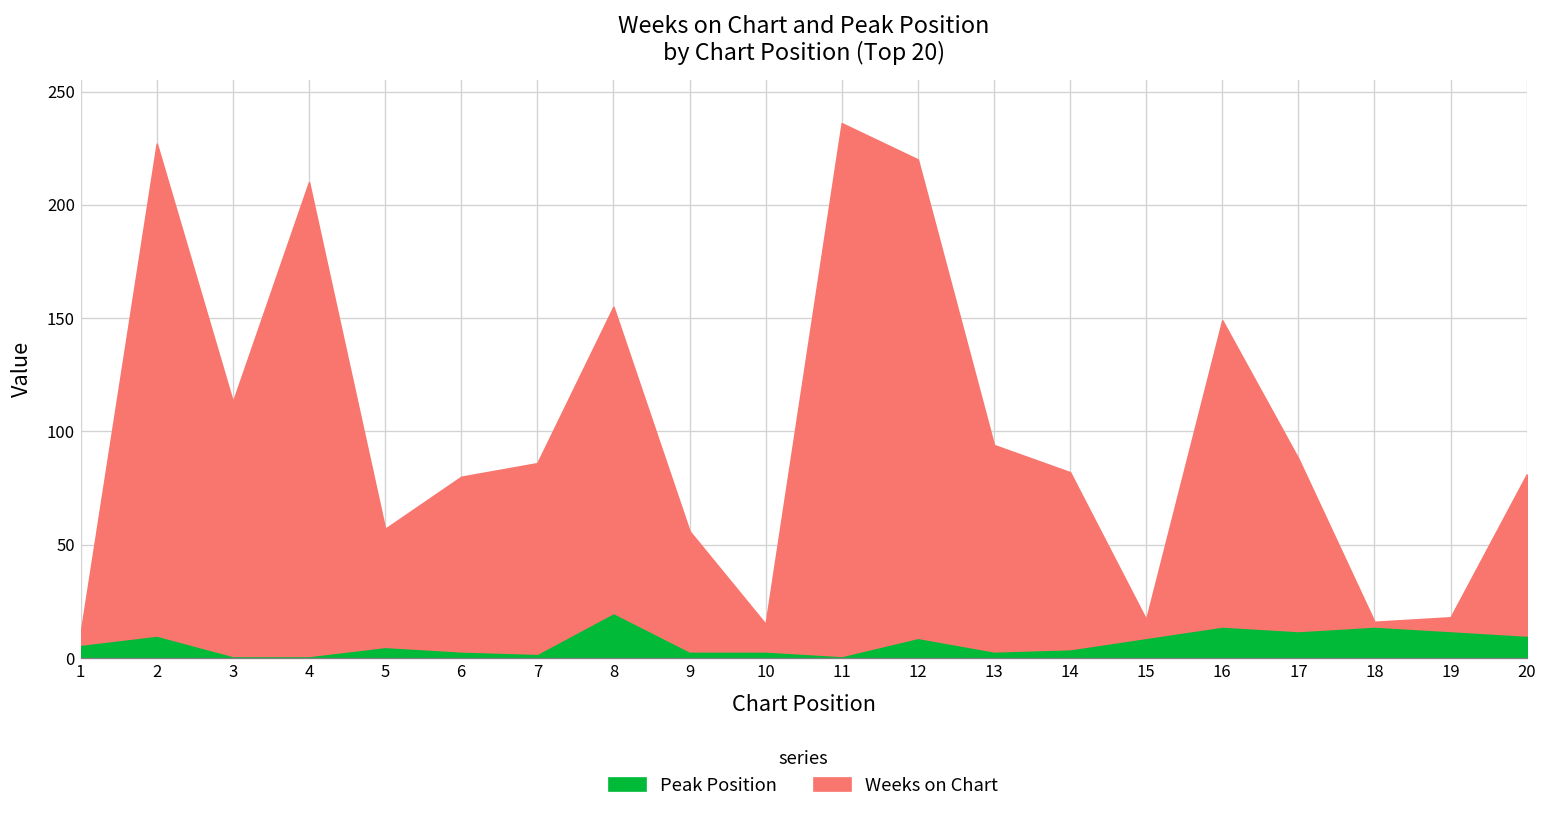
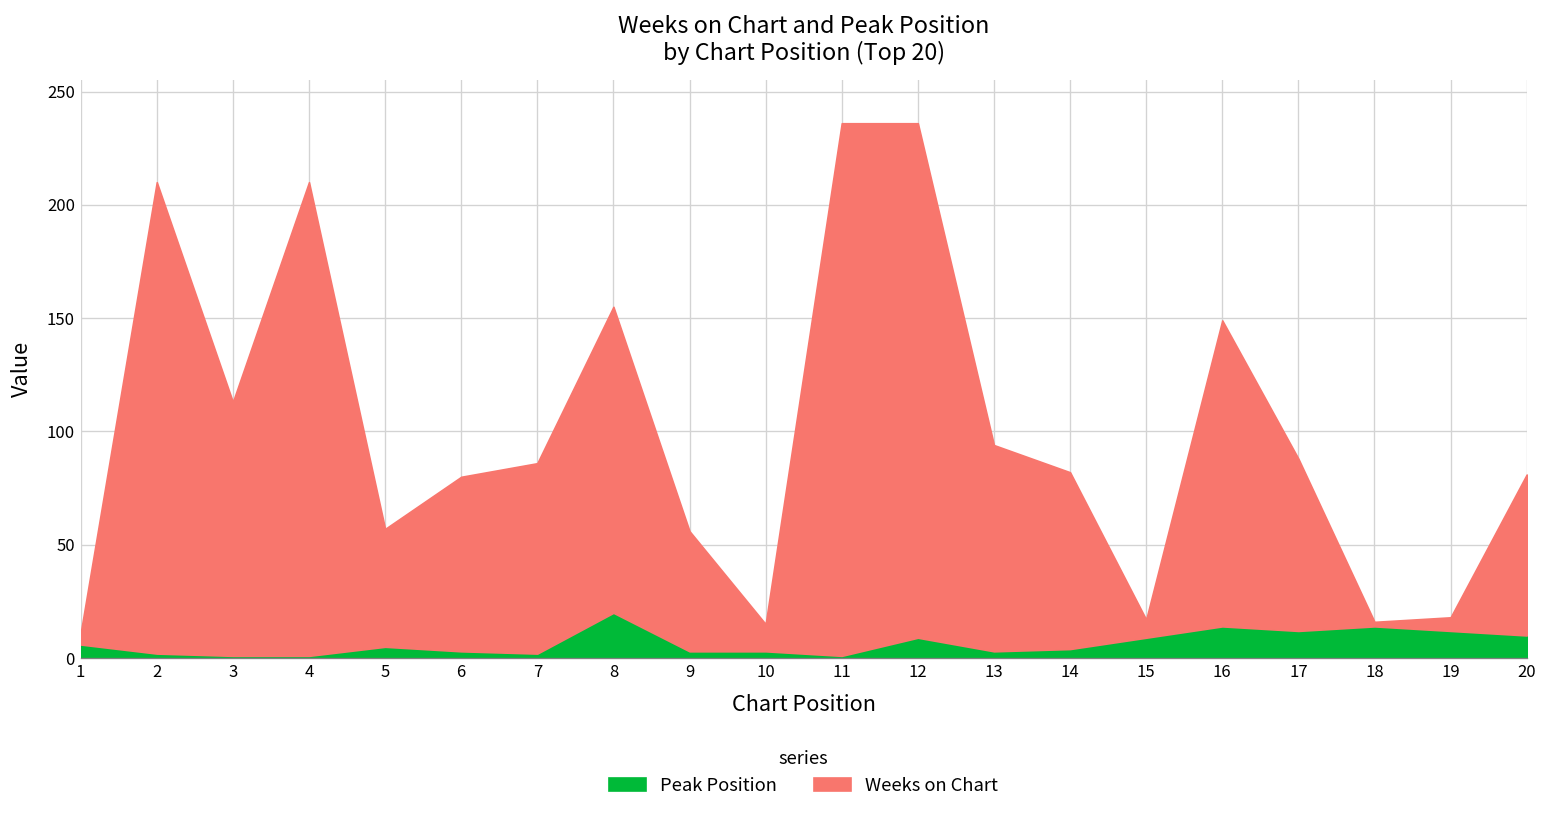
Peak Position, 2: 10 -> 2
Weeks on Chart, 2: 217 -> 208
Weeks on Chart, 12: 211 -> 227
